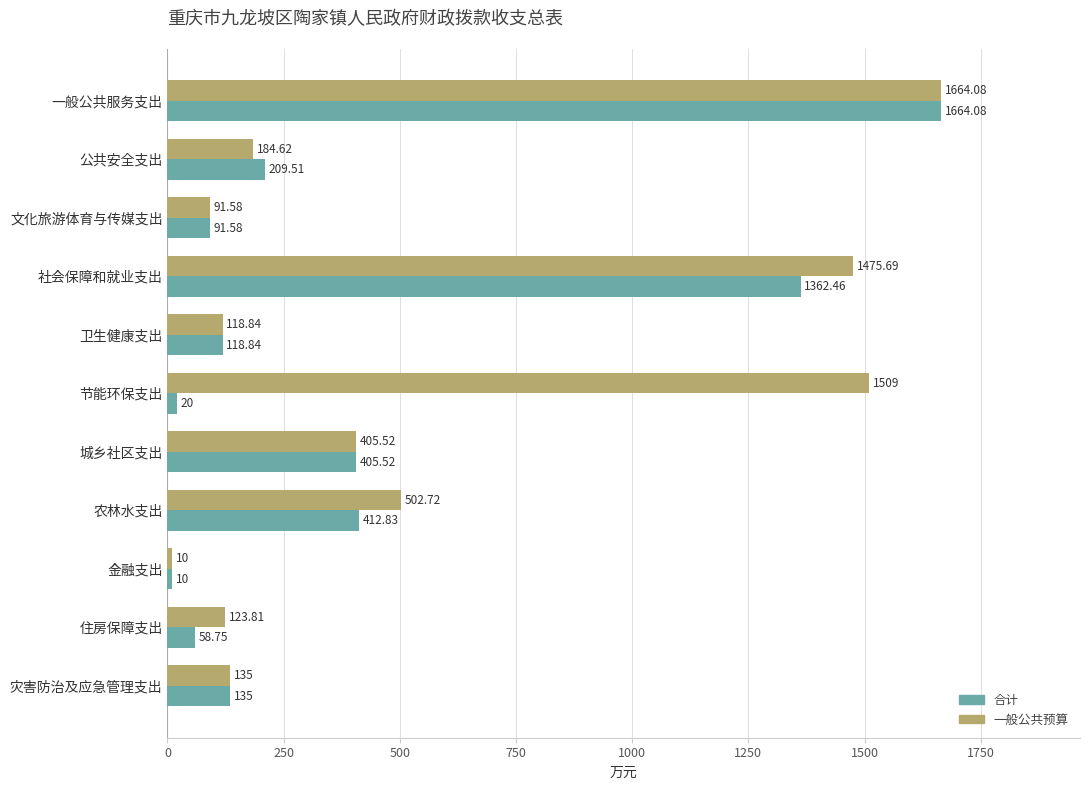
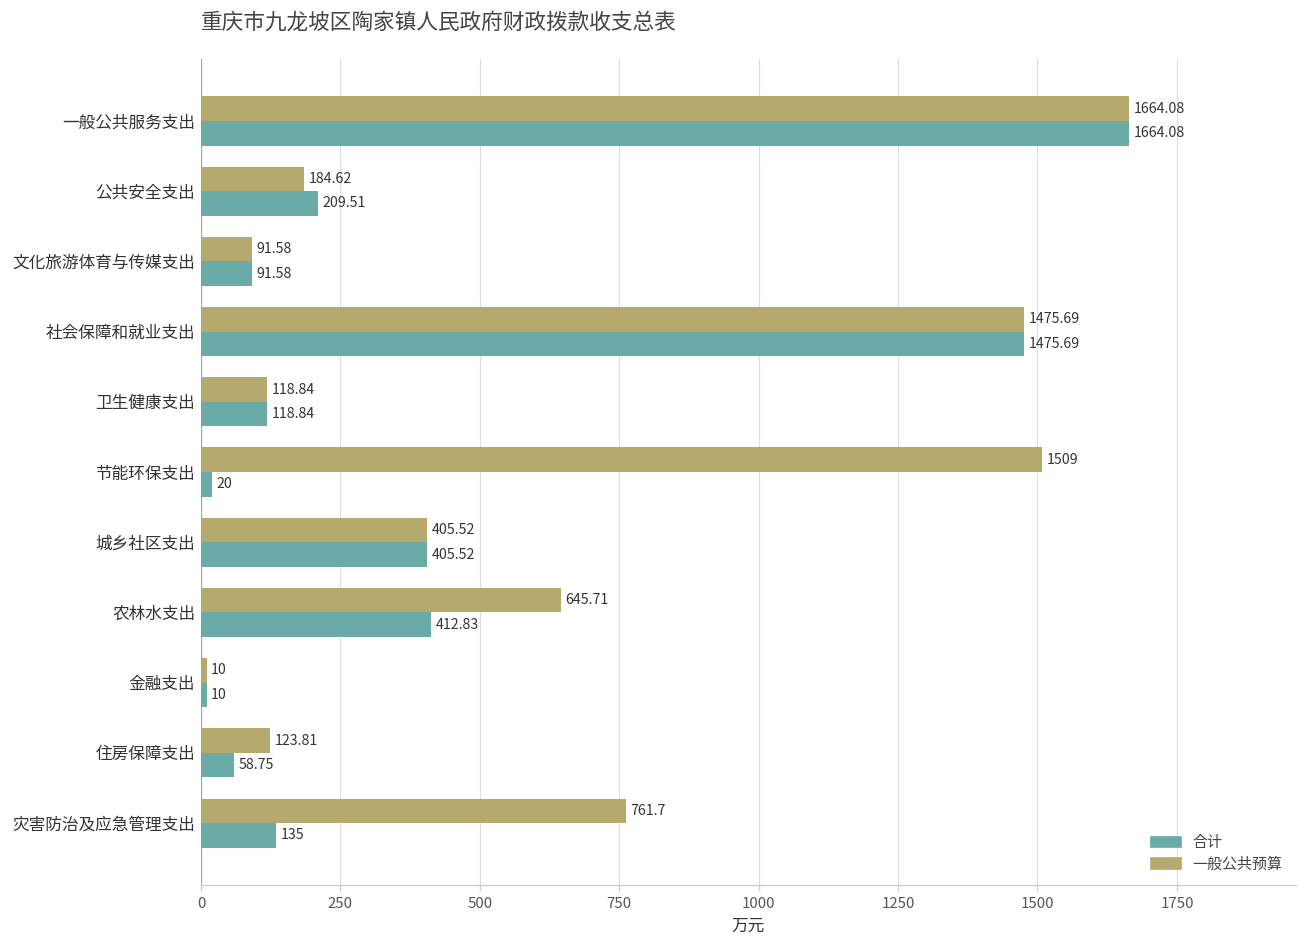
合计, 社会保障和就业支出: 1362.46 -> 1475.69
一般公共预算, 农林水支出: 502.72 -> 645.71
一般公共预算, 灾害防治及应急管理支出: 135 -> 761.7
